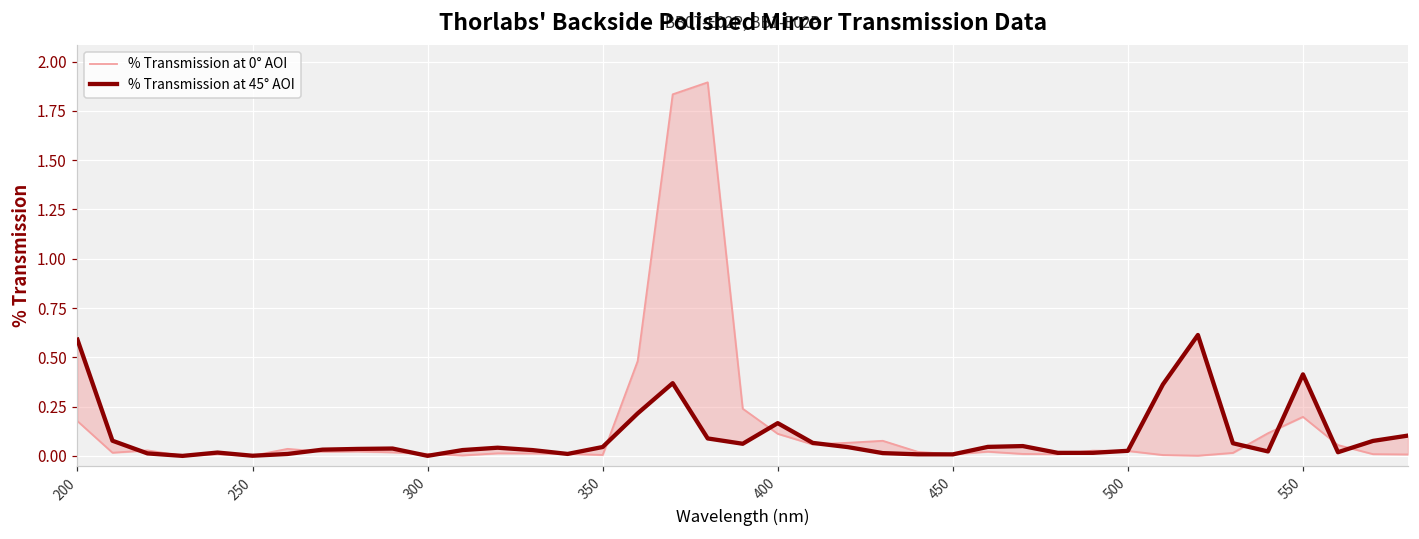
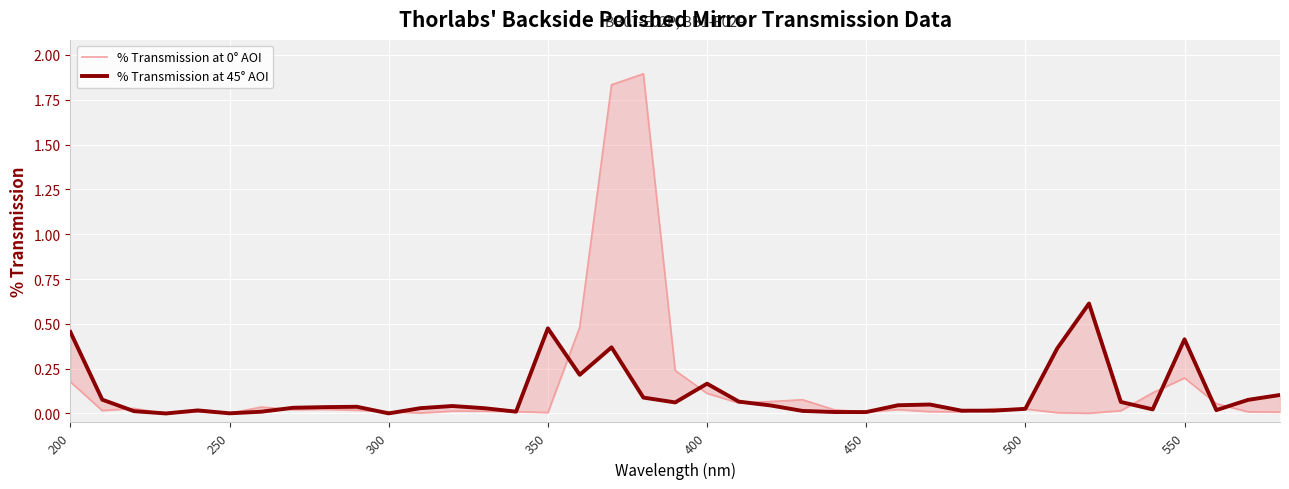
% Transmission at 45° AOI, 200: 0.59 -> 0.45
% Transmission at 45° AOI, 350: 0.05 -> 0.48
